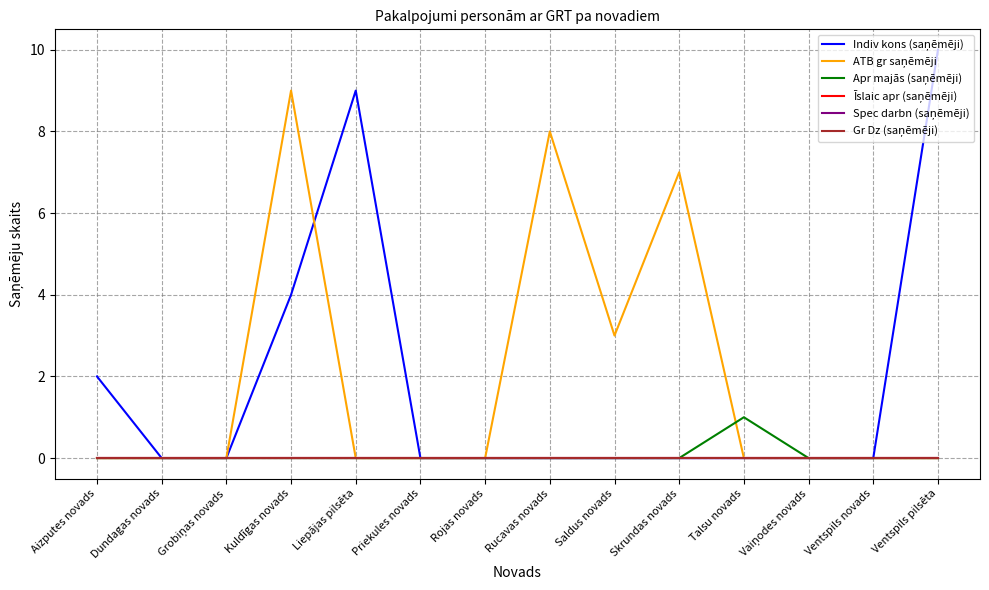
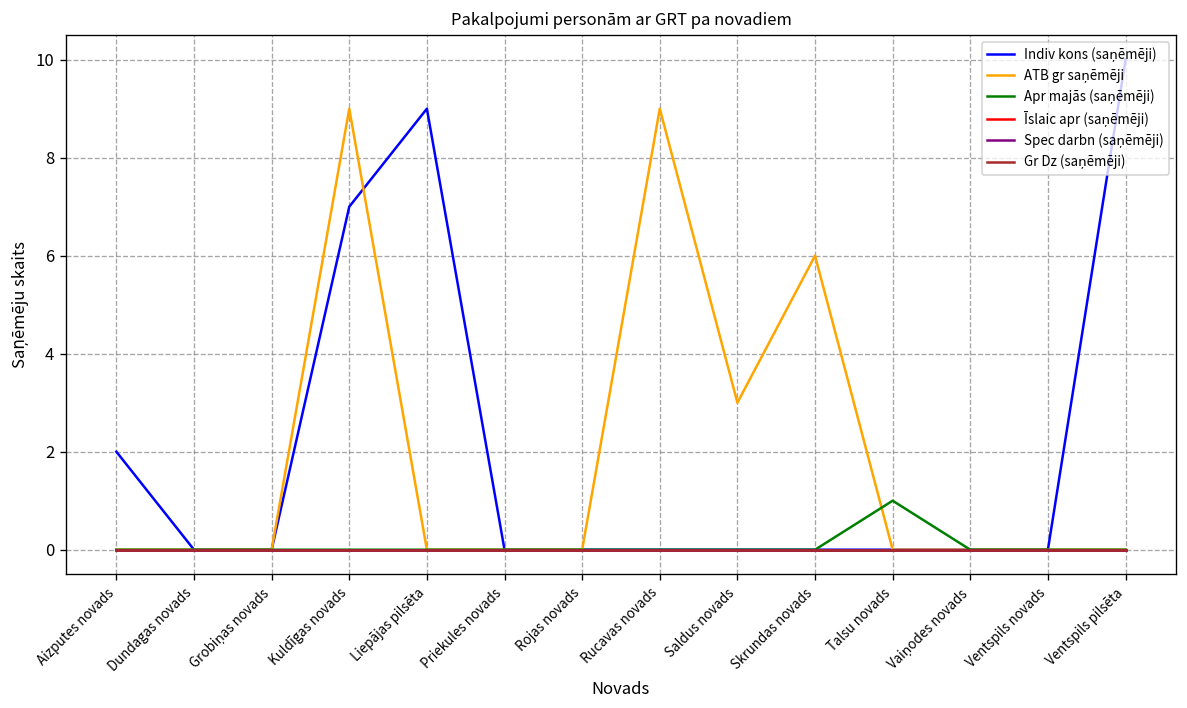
Indiv kons (saņēmēji), Kuldīgas novads: 4 -> 7
ATB gr saņēmēji, Rucavas novads: 8 -> 9
ATB gr saņēmēji, Skrundas novads: 7 -> 6
